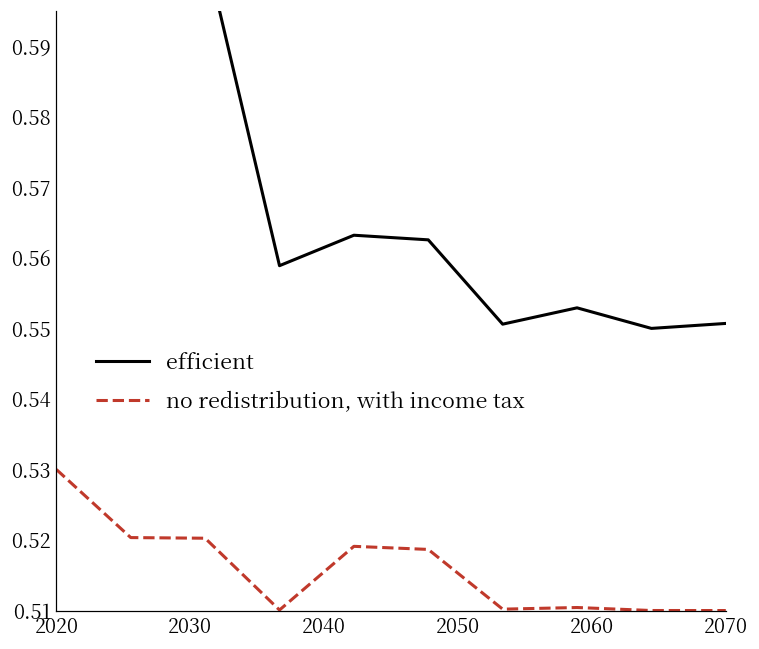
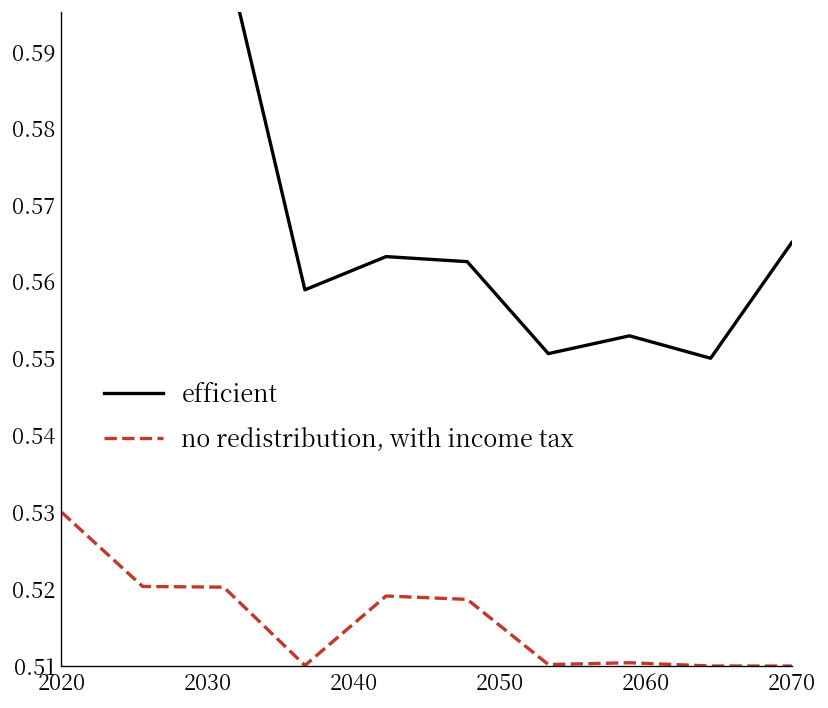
efficient, 2070: 0.551 -> 0.565
